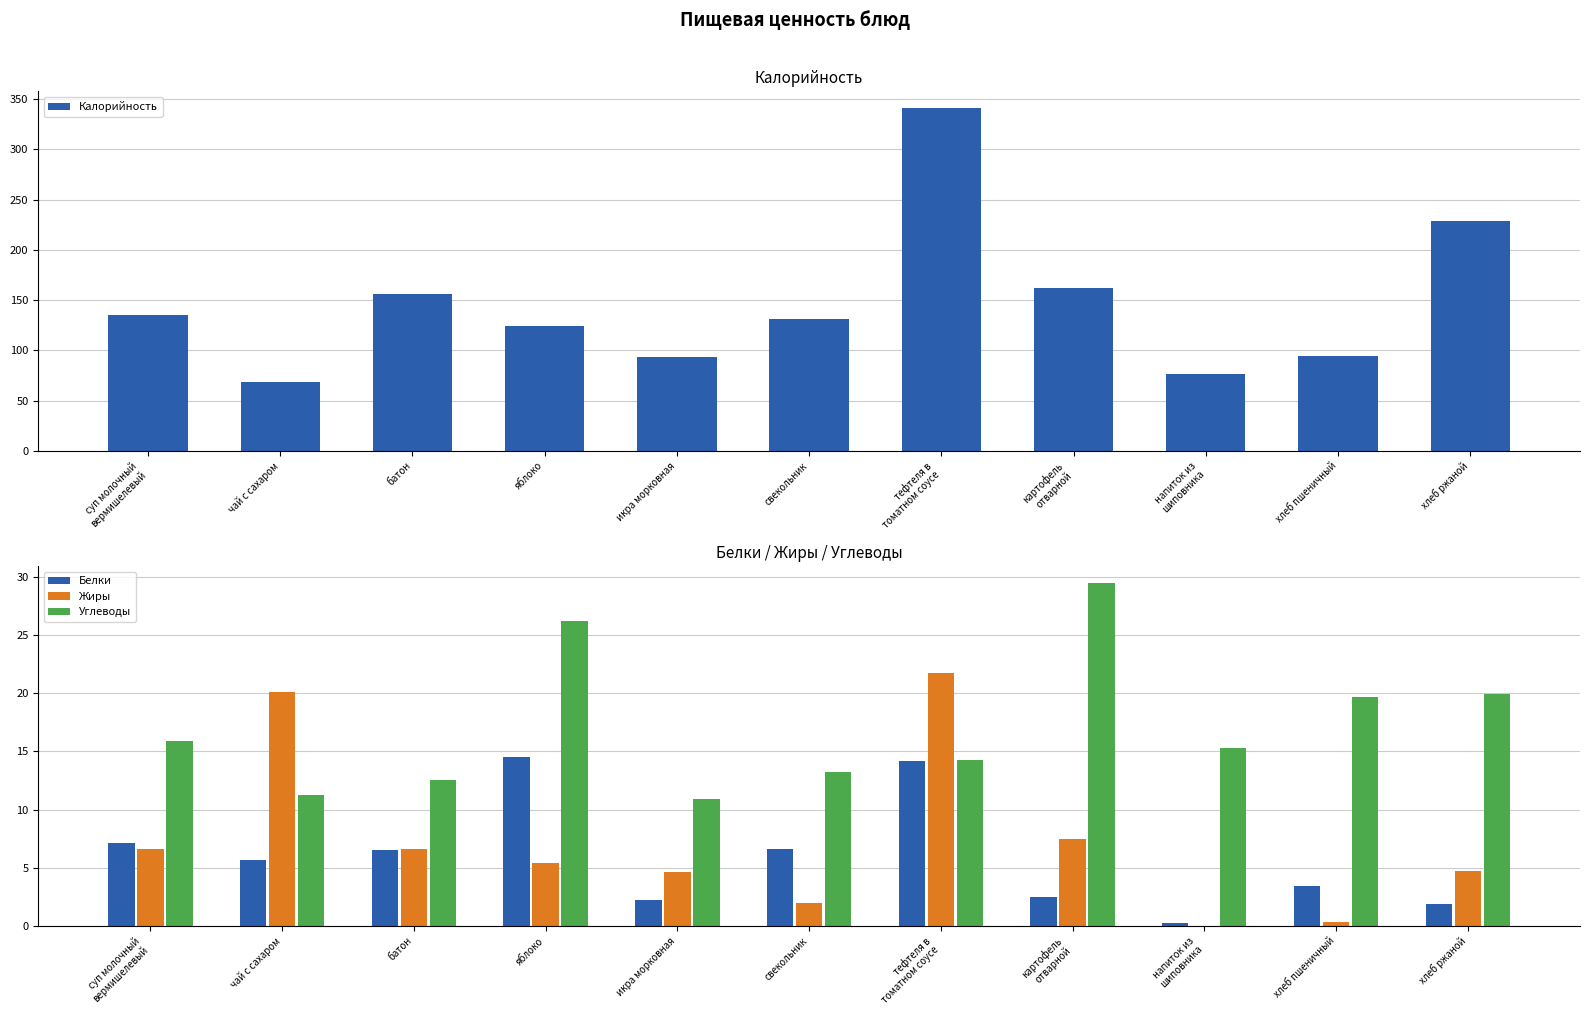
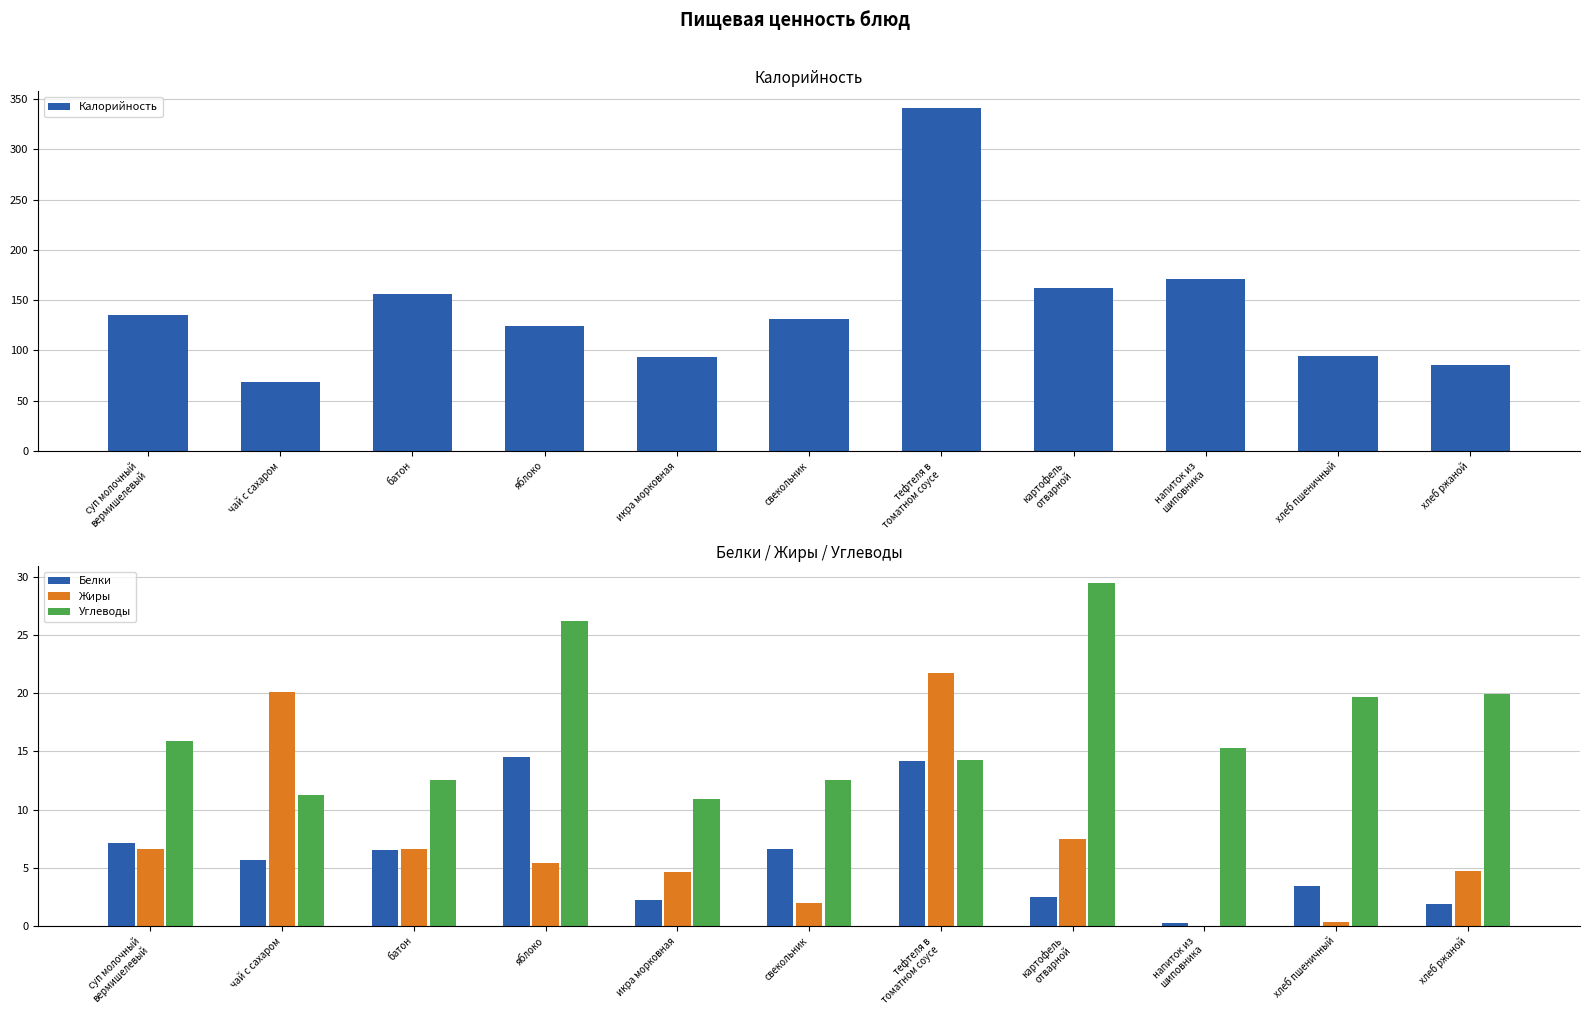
Калорийность, напиток из шиповника: 77 -> 171
Калорийность, хлеб ржаной: 229 -> 86
Белки / Жиры / Углеводы, Углеводы, свекольник: 13.3 -> 12.6
